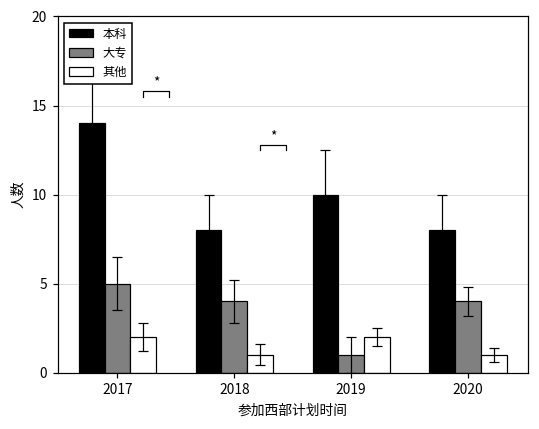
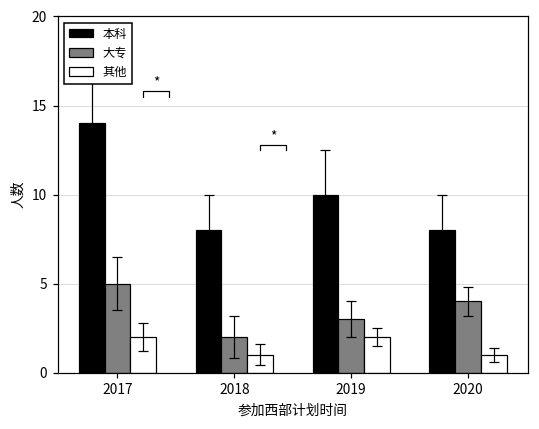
大专, 2018: 4 -> 2
大专, 2019: 1 -> 3
